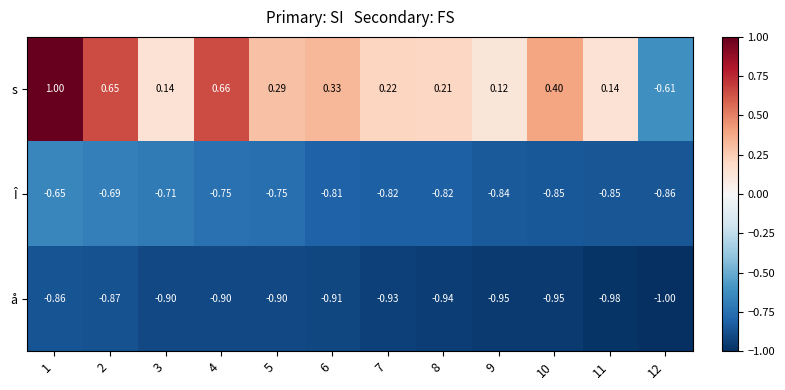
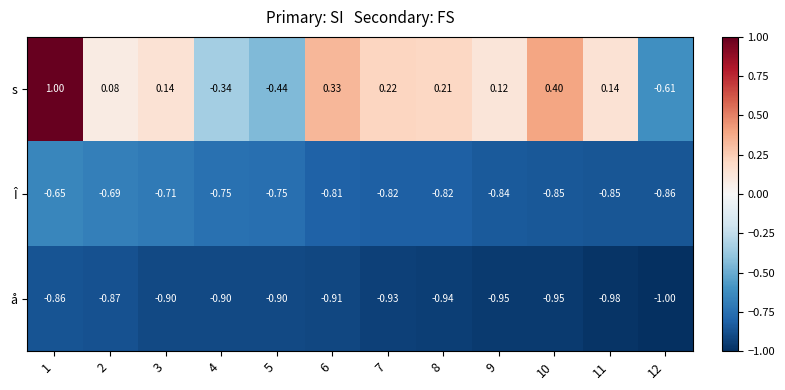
s, 2: 0.65 -> 0.08
s, 4: 0.66 -> -0.34
s, 5: 0.29 -> -0.44
